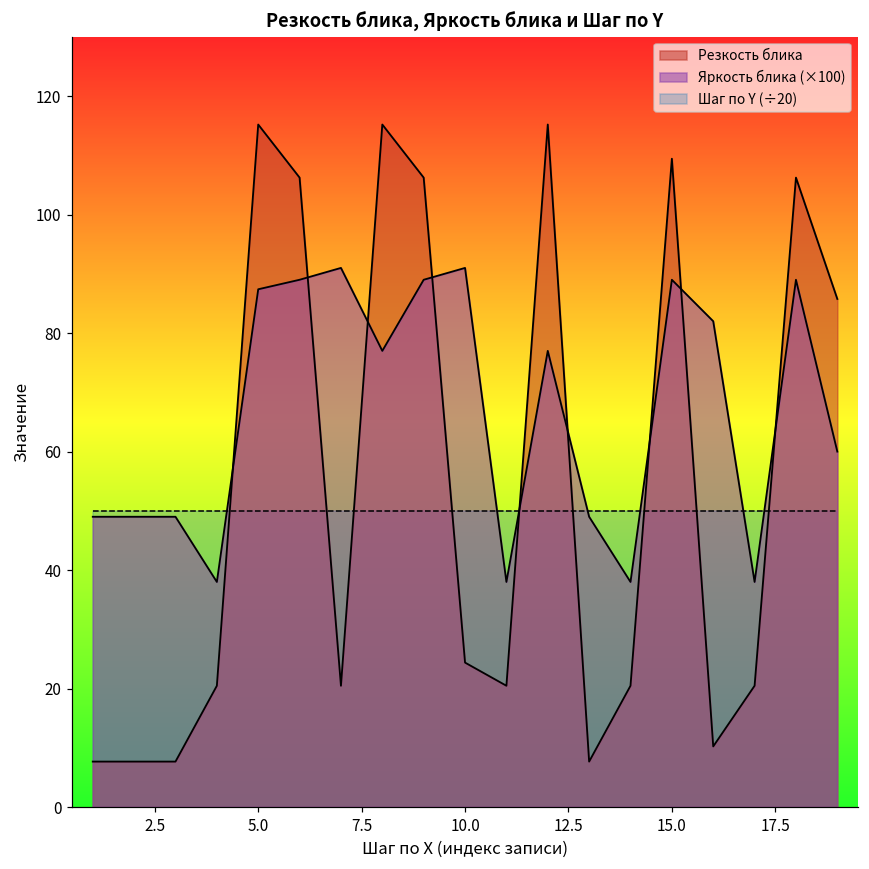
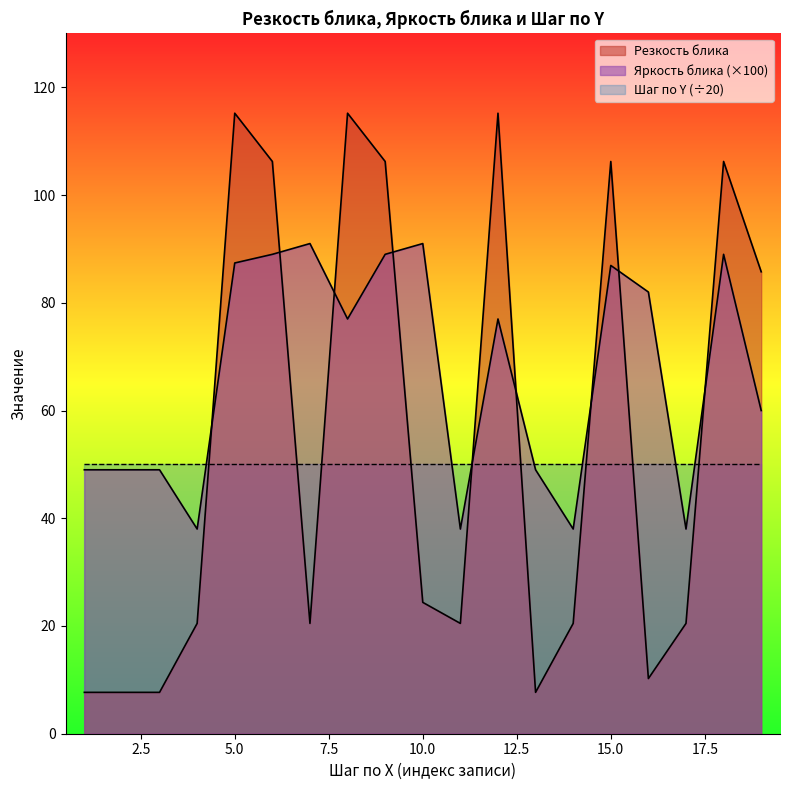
Резкость блика, 15.0: 109 -> 106
Яркость блика (×100), 15.0: 89 -> 87
